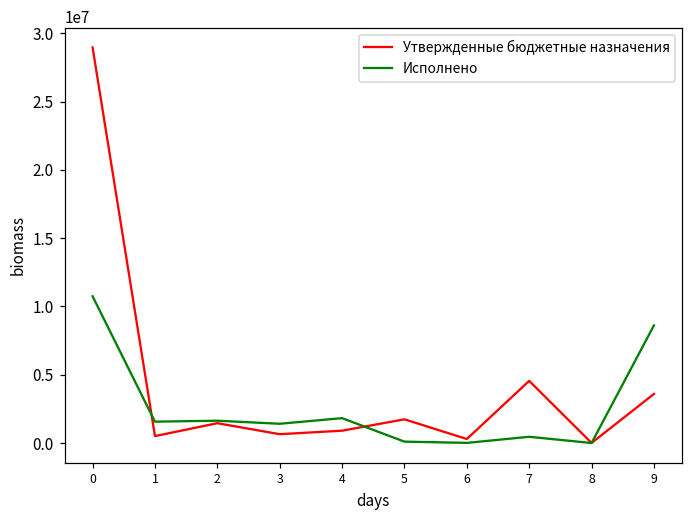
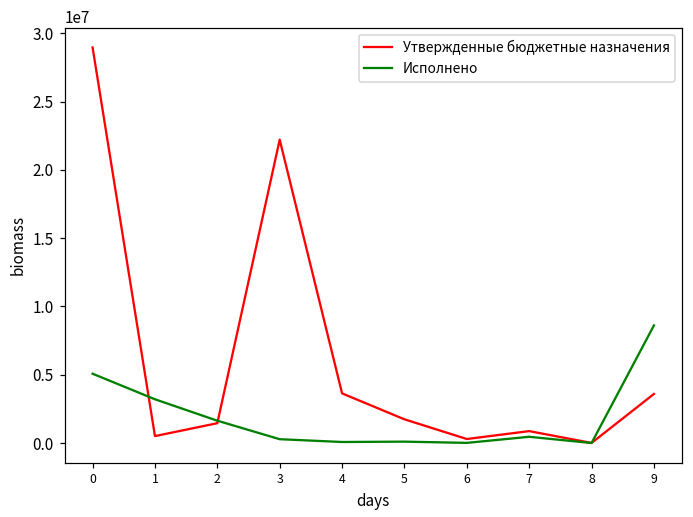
Исполнено, 0: 10700000 -> 5100000
Исполнено, 1: 1600000 -> 3200000
Утвержденные бюджетные назначения, 3: 600000 -> 22200000
Исполнено, 3: 1400000 -> 300000
Утвержденные бюджетные назначения, 4: 900000 -> 3600000
Исполнено, 4: 1800000 -> 100000
Утвержденные бюджетные назначения, 7: 4600000 -> 900000
